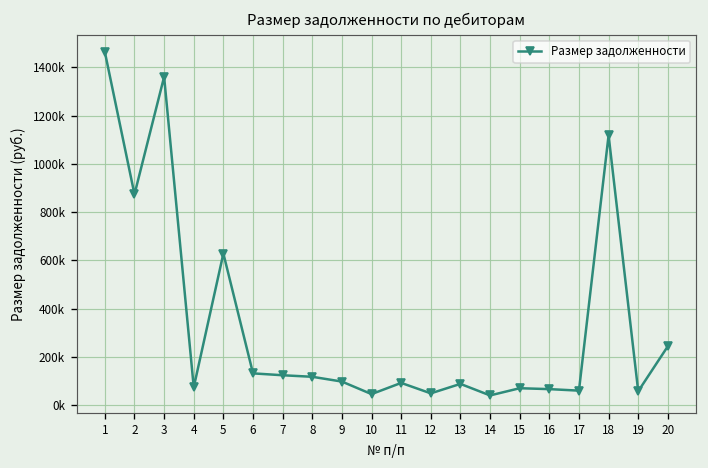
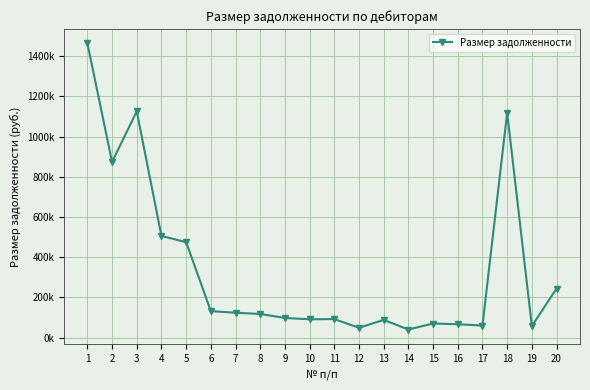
3: 1360000 -> 1130000
4: 70000 -> 510000
5: 630000 -> 470000
10: 50000 -> 90000
